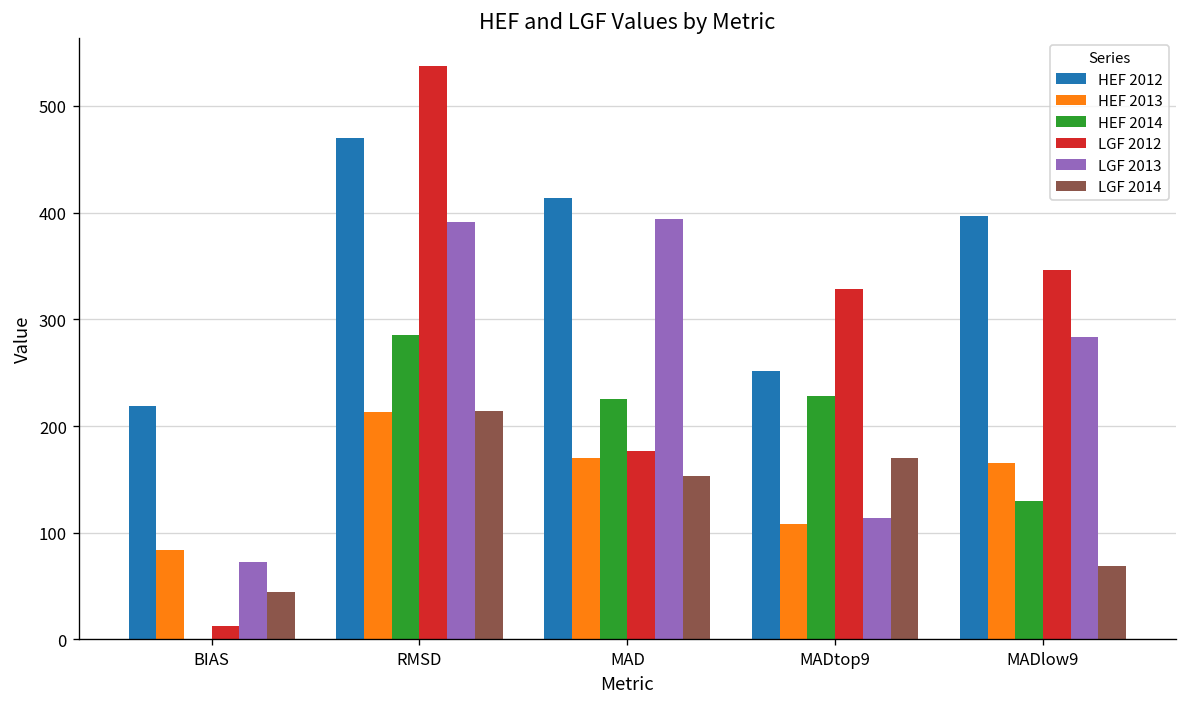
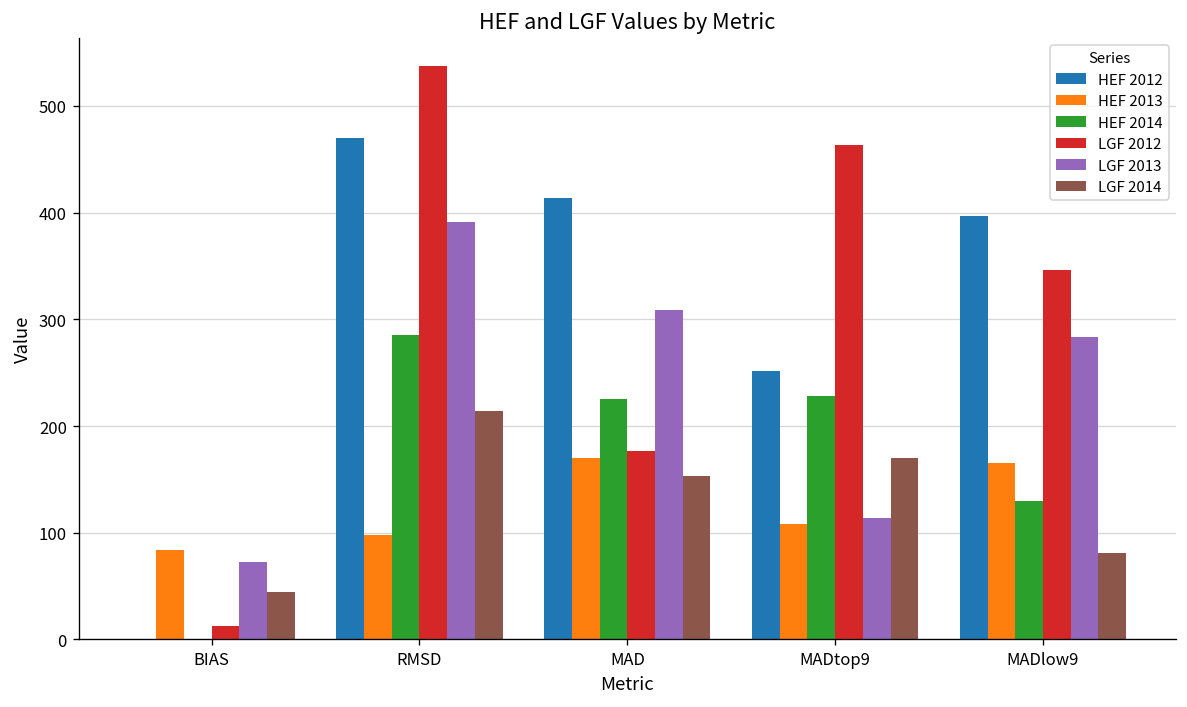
HEF 2012, BIAS: 220 -> 0
HEF 2013, RMSD: 210 -> 100
LGF 2013, MAD: 390 -> 310
LGF 2012, MADtop9: 330 -> 460
LGF 2014, MADlow9: 70 -> 80
